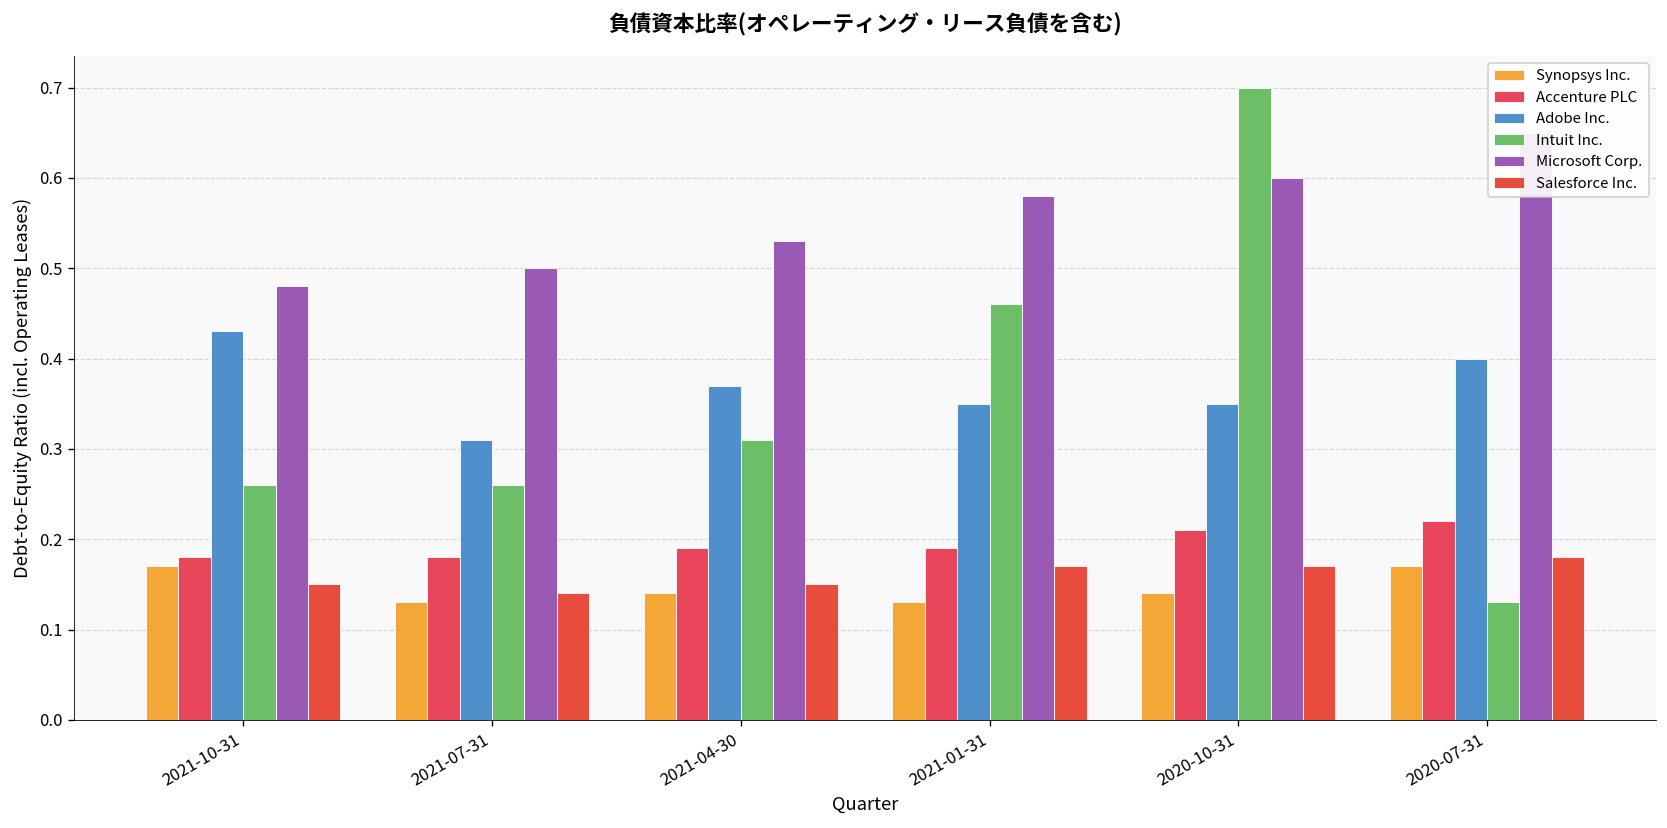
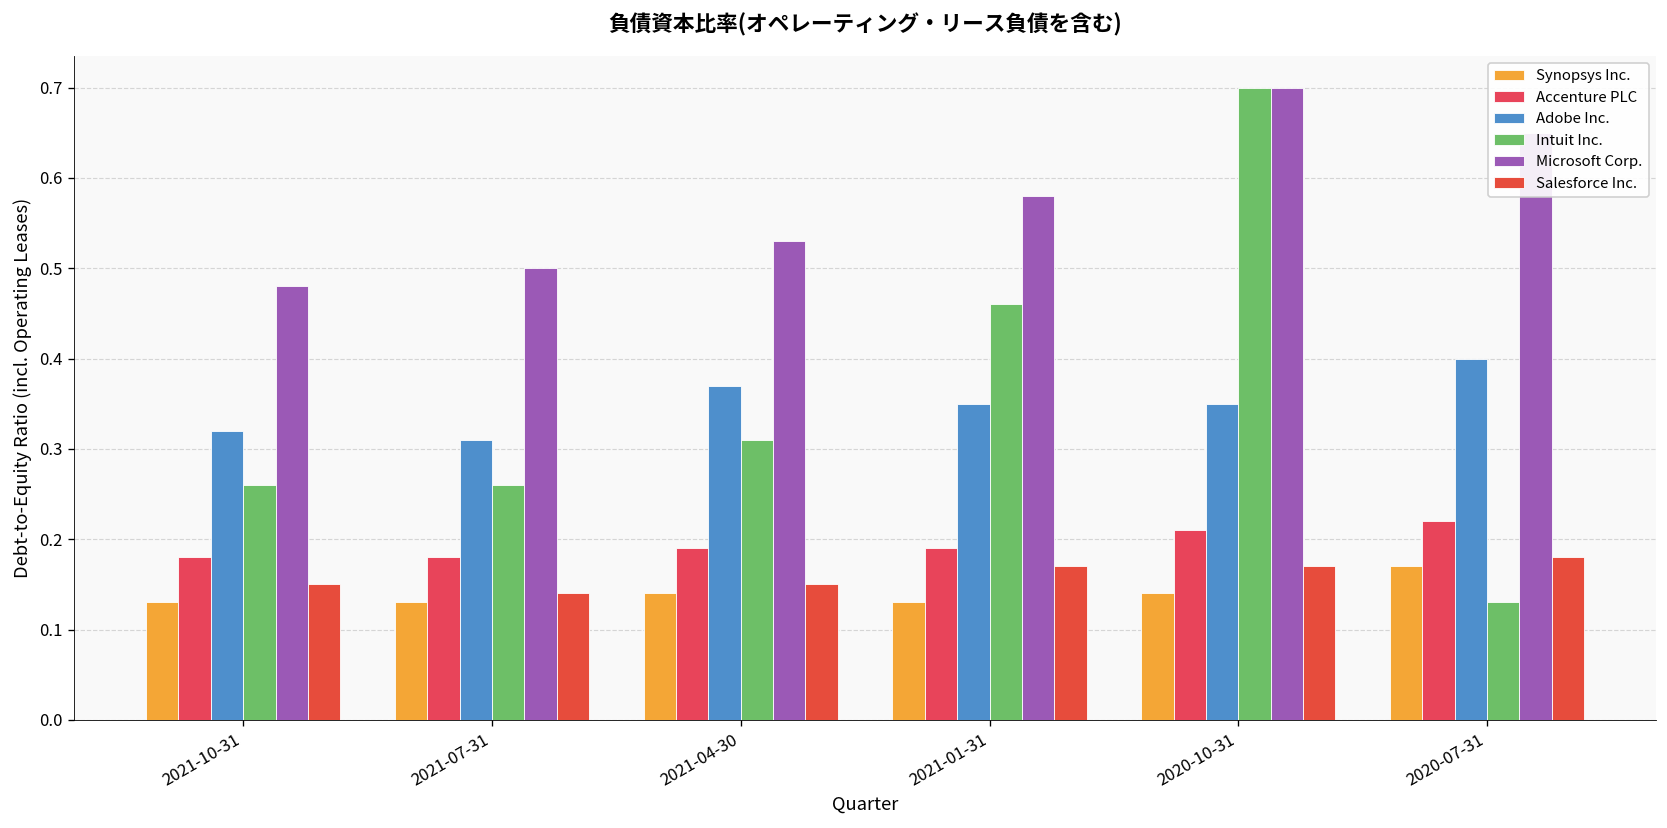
Synopsys Inc., 2021-10-31: 0.17 -> 0.13
Adobe Inc., 2021-10-31: 0.43 -> 0.32
Microsoft Corp., 2020-10-31: 0.6 -> 0.7
